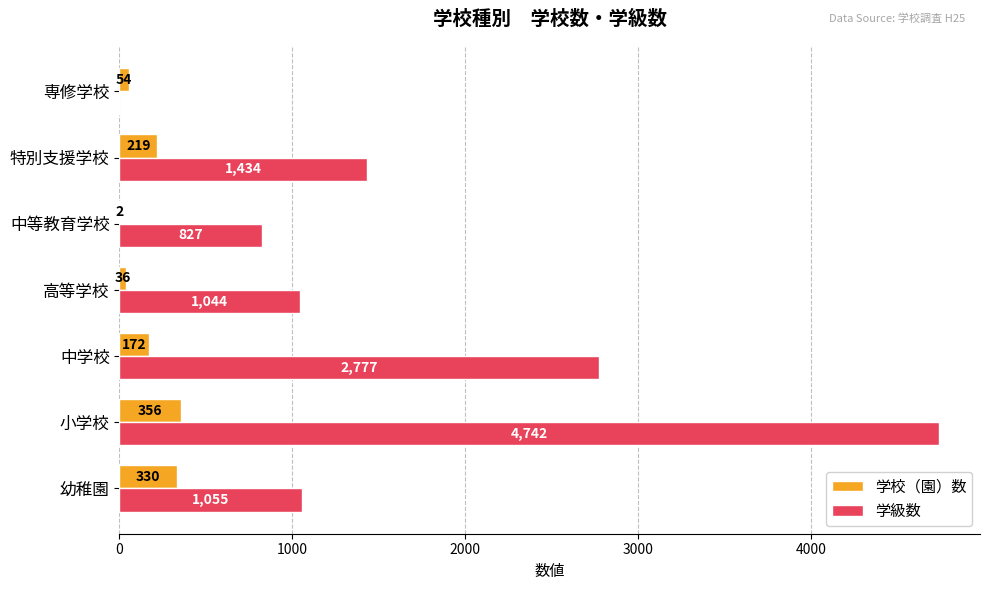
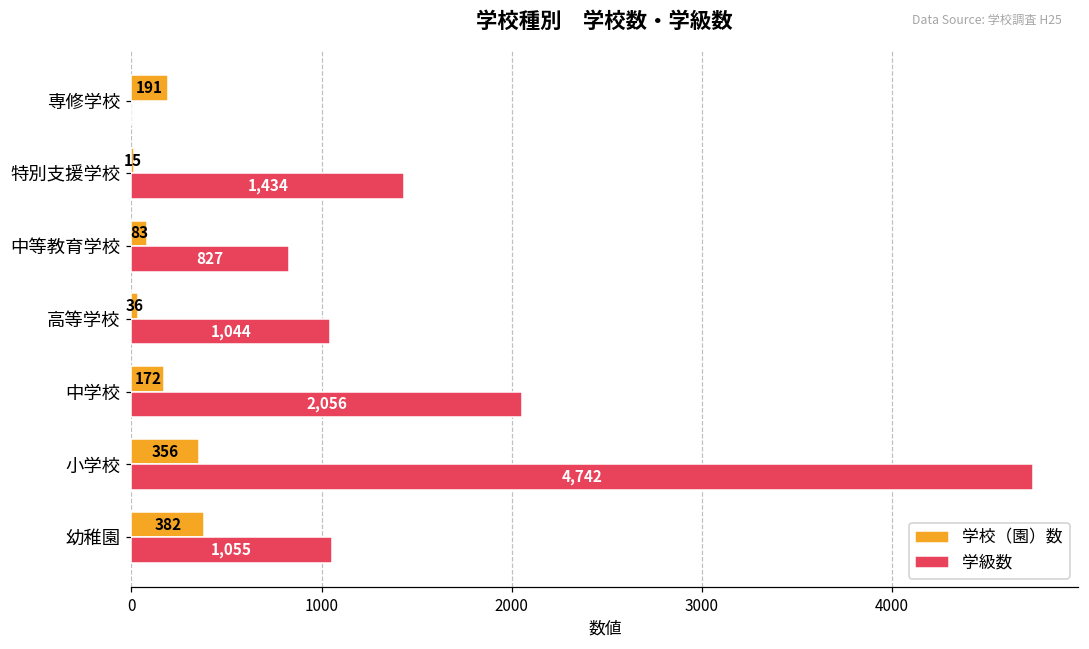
学校（園）数, 専修学校: 54 -> 191
学校（園）数, 特別支援学校: 219 -> 15
学校（園）数, 中等教育学校: 2 -> 83
学級数, 中学校: 2,777 -> 2,056
学校（園）数, 幼稚園: 330 -> 382
